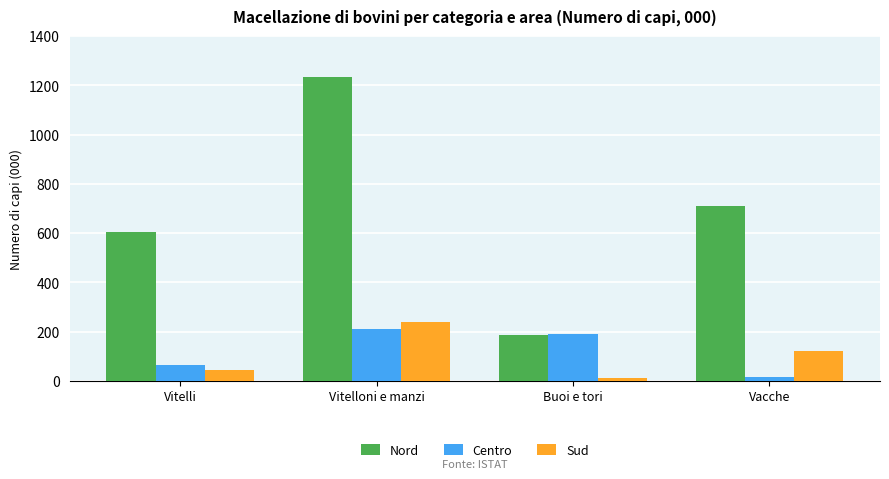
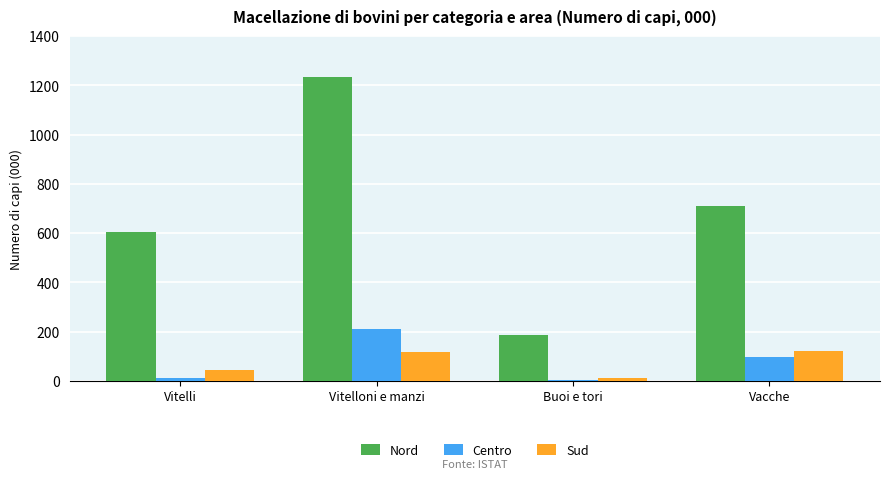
Centro, Vitelli: 70 -> 10
Sud, Vitelloni e manzi: 240 -> 120
Centro, Buoi e tori: 190 -> 0
Centro, Vacche: 10 -> 100
